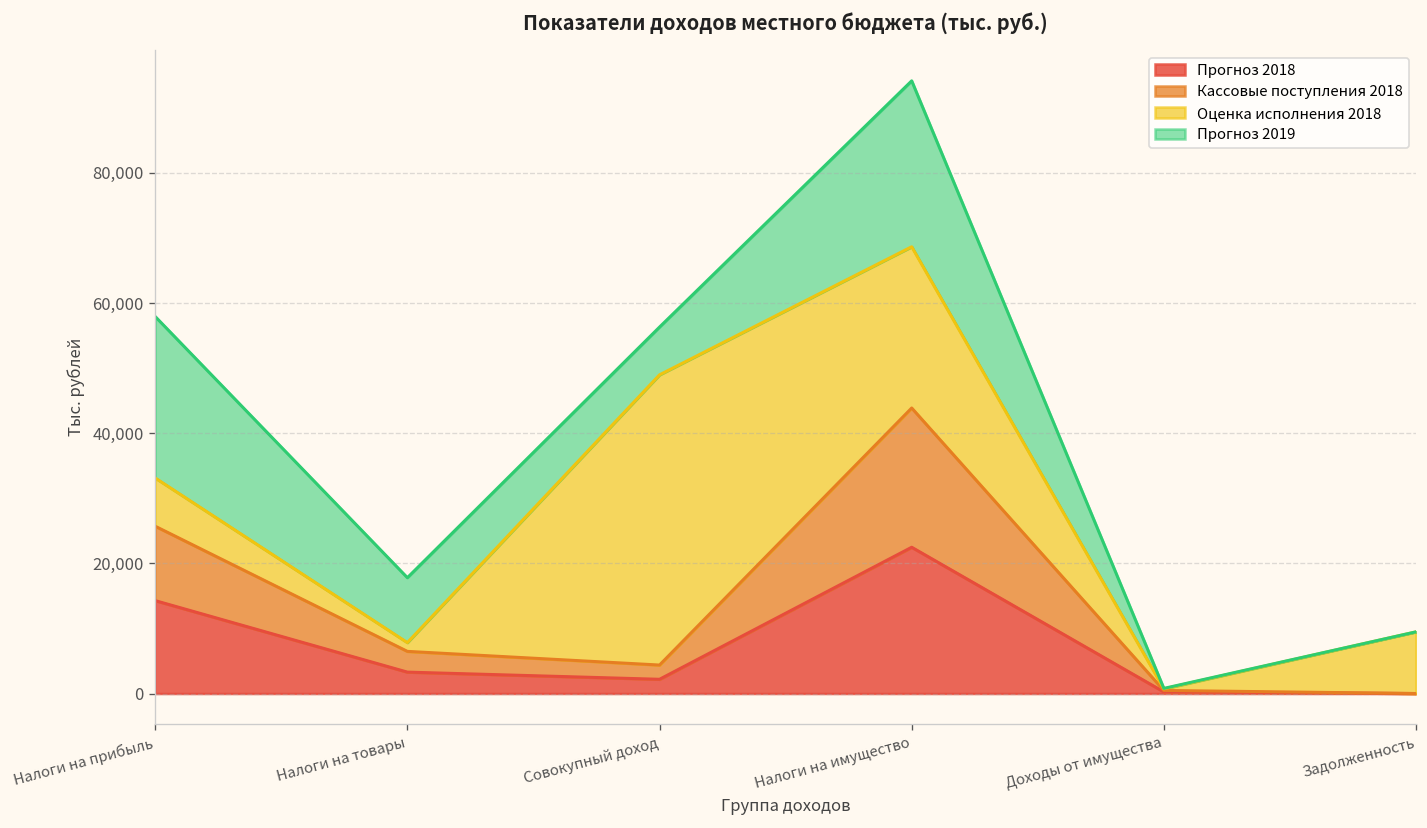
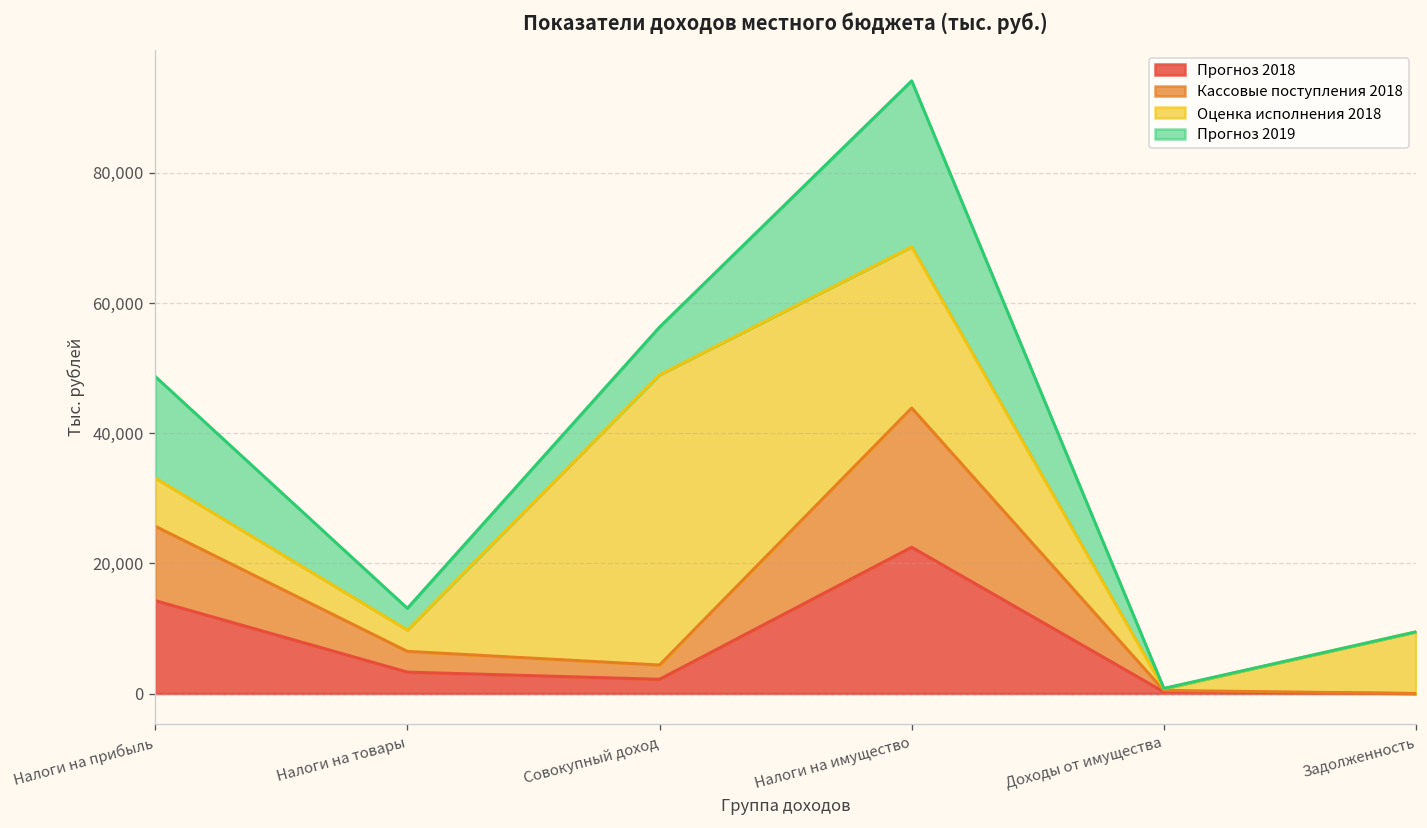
Прогноз 2019, Налоги на прибыль: 25,000 -> 16,000
Оценка исполнения 2018, Налоги на товары: 1,000 -> 3,000
Прогноз 2019, Налоги на товары: 10,000 -> 3,000
